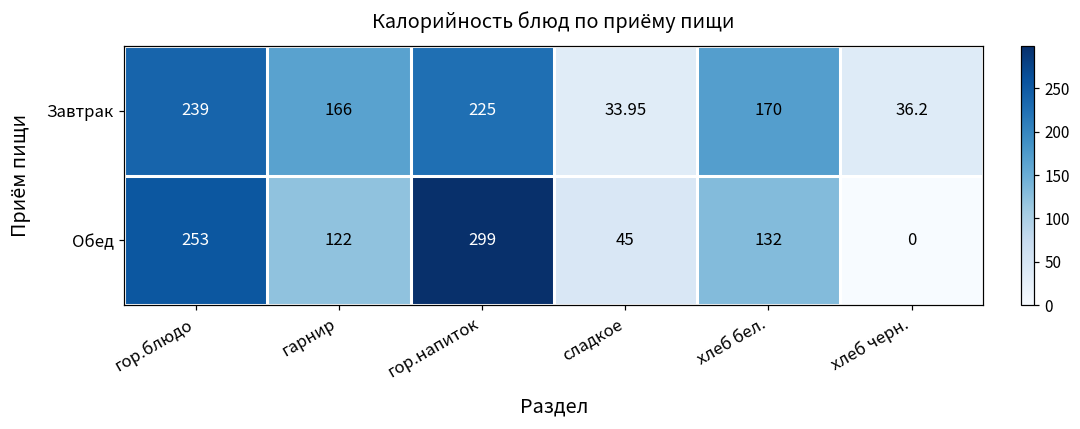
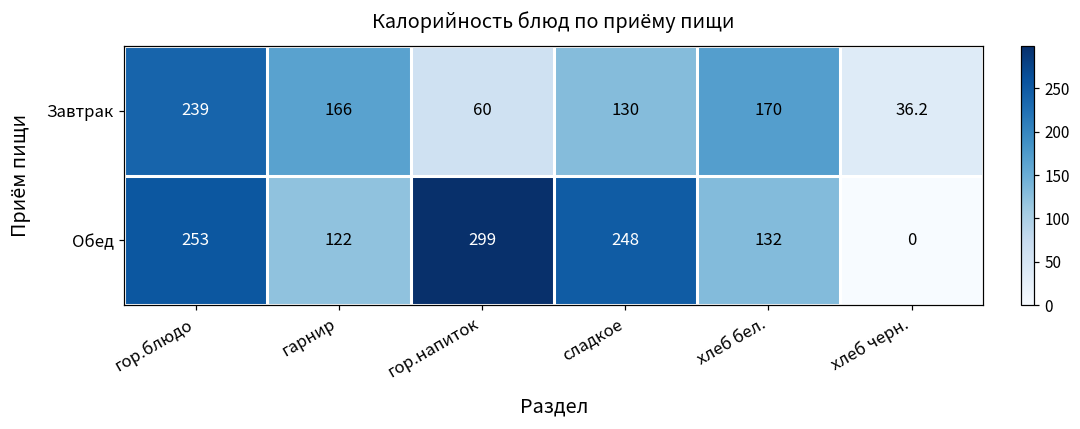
Завтрак, гор.напиток: 225 -> 60
Завтрак, сладкое: 33.95 -> 130
Обед, сладкое: 45 -> 248
